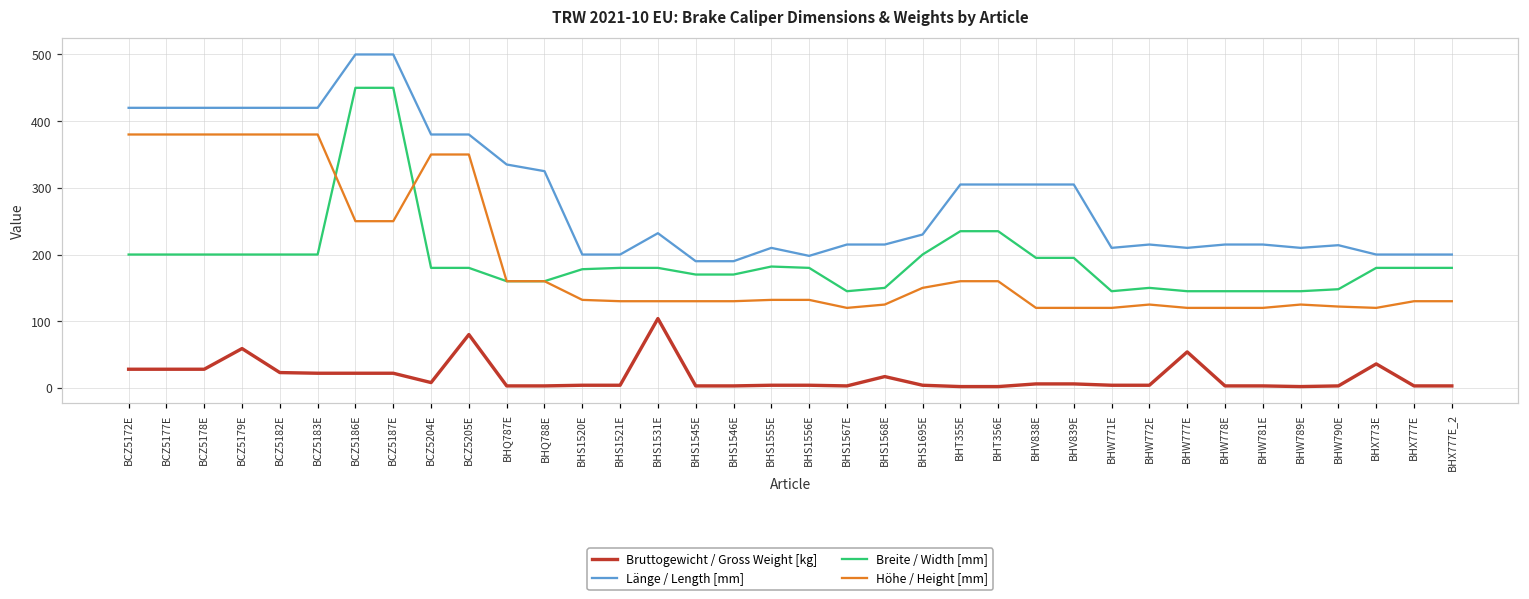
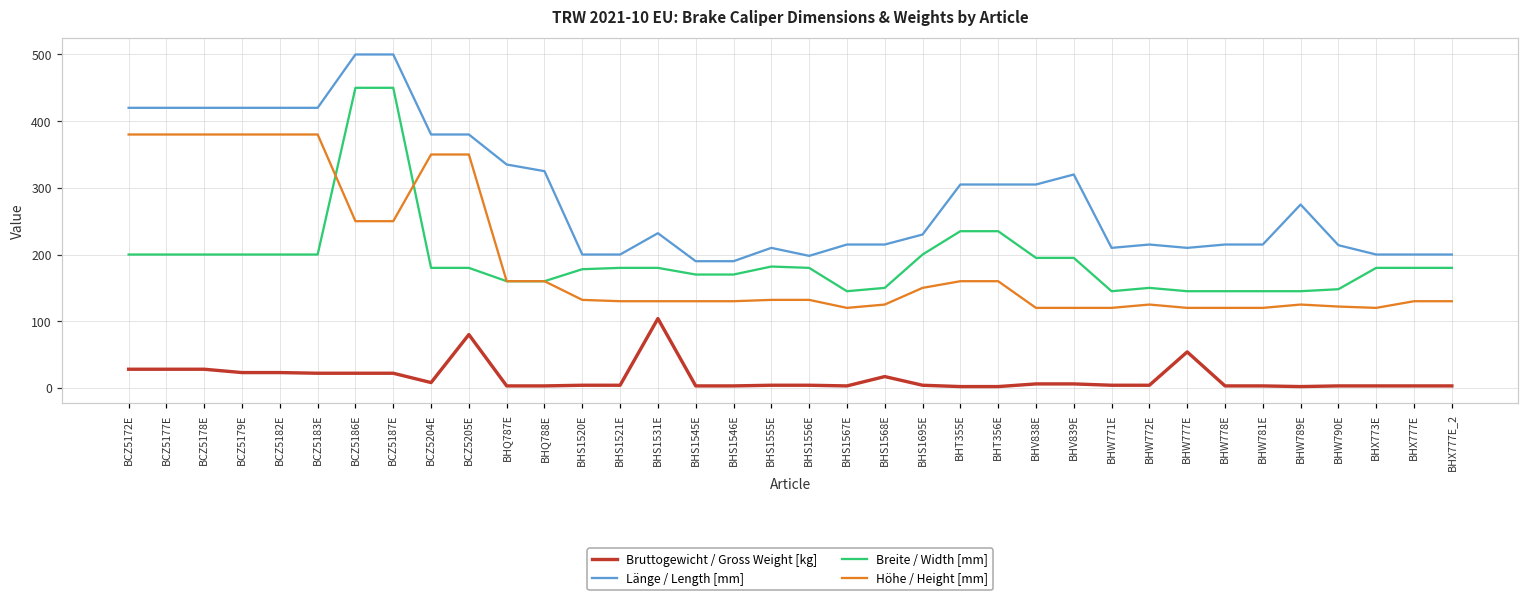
Bruttogewicht / Gross Weight [kg], BCZ5179E: 60 -> 20
Länge / Length [mm], BHV839E: 310 -> 320
Länge / Length [mm], BHW789E: 210 -> 280
Bruttogewicht / Gross Weight [kg], BHX773E: 40 -> 0
